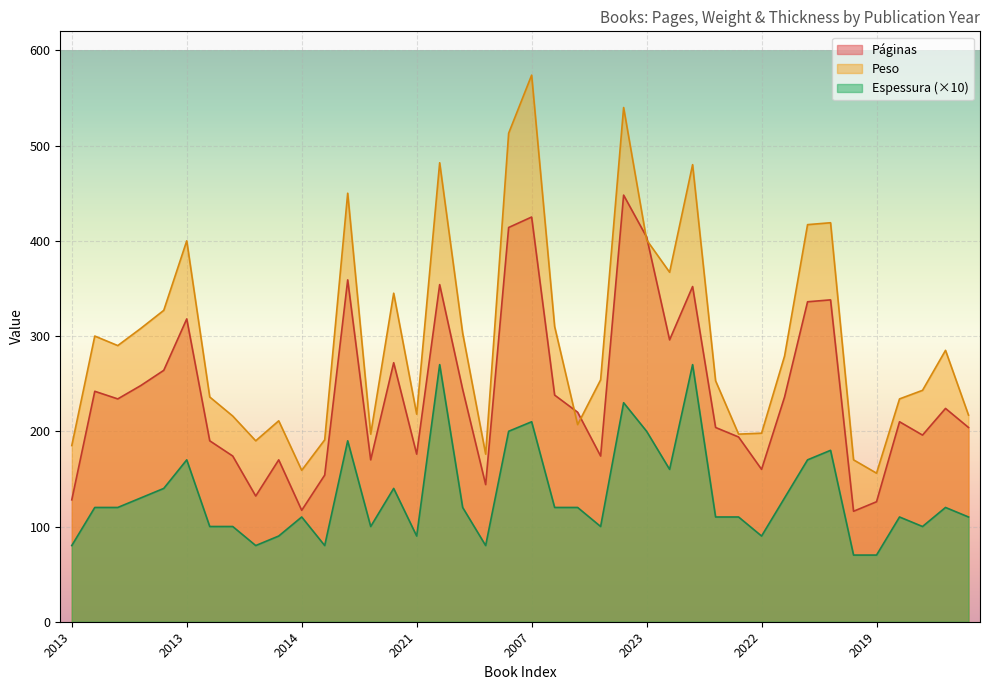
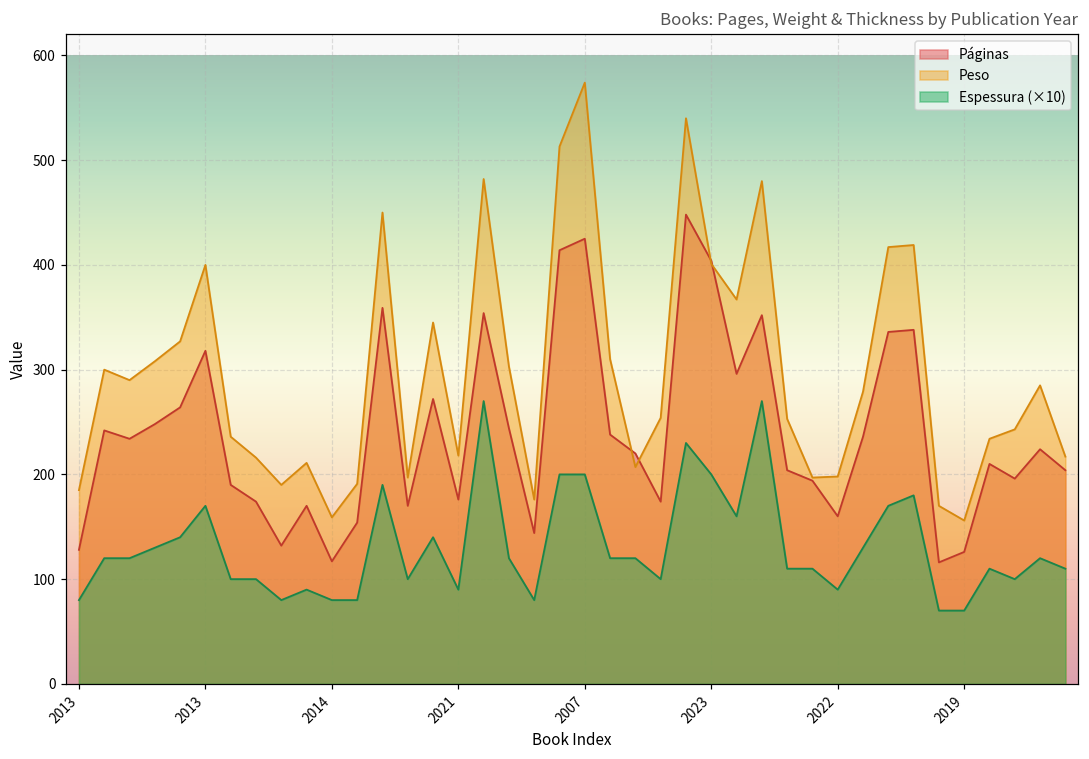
Espessura (×10), 2014: 110 -> 80
Espessura (×10), 2007: 210 -> 200
